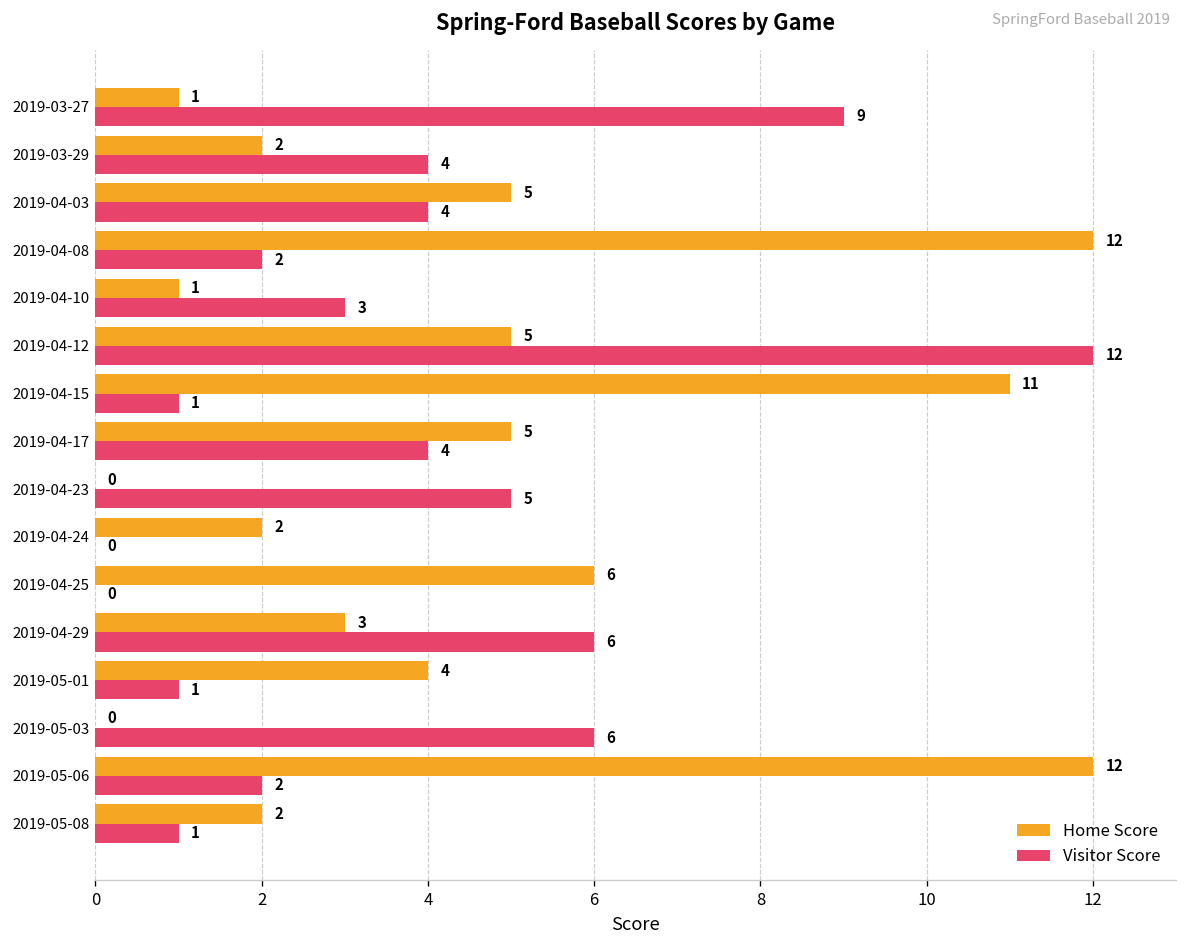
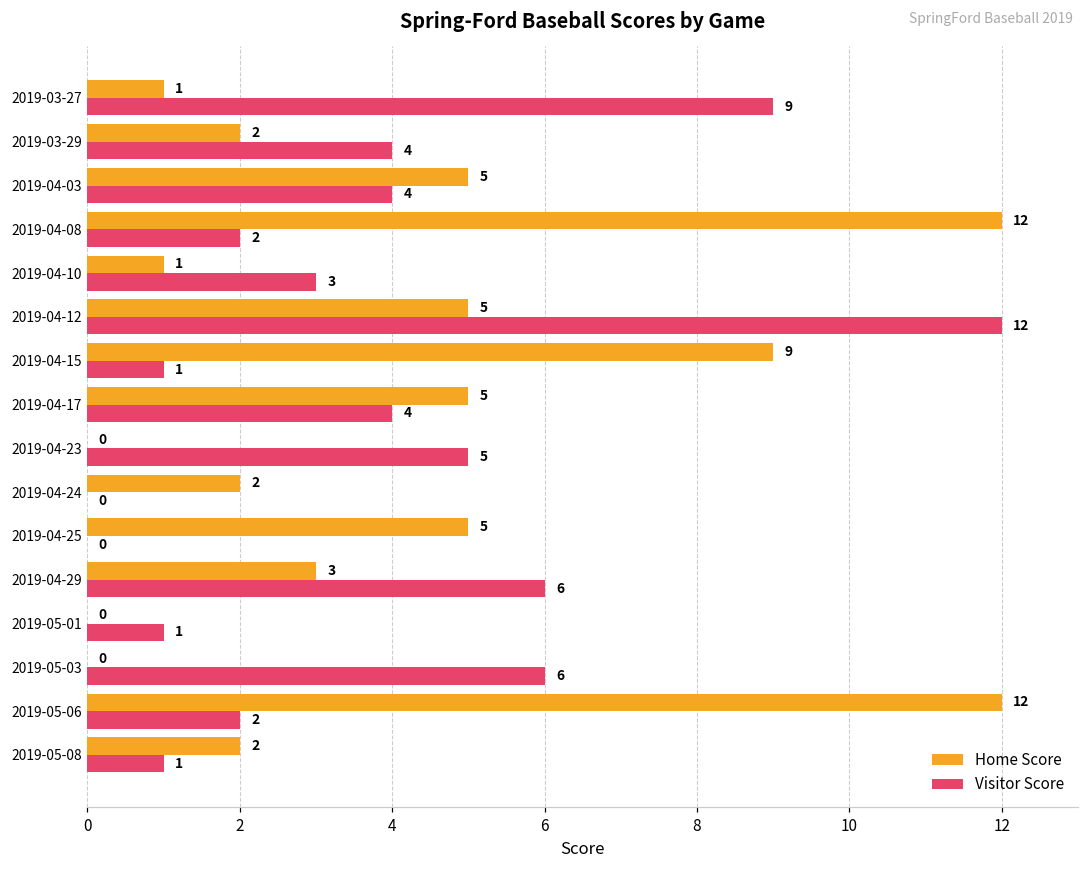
Home Score, 2019-04-15: 11 -> 9
Home Score, 2019-04-25: 6 -> 5
Home Score, 2019-05-01: 4 -> 0
